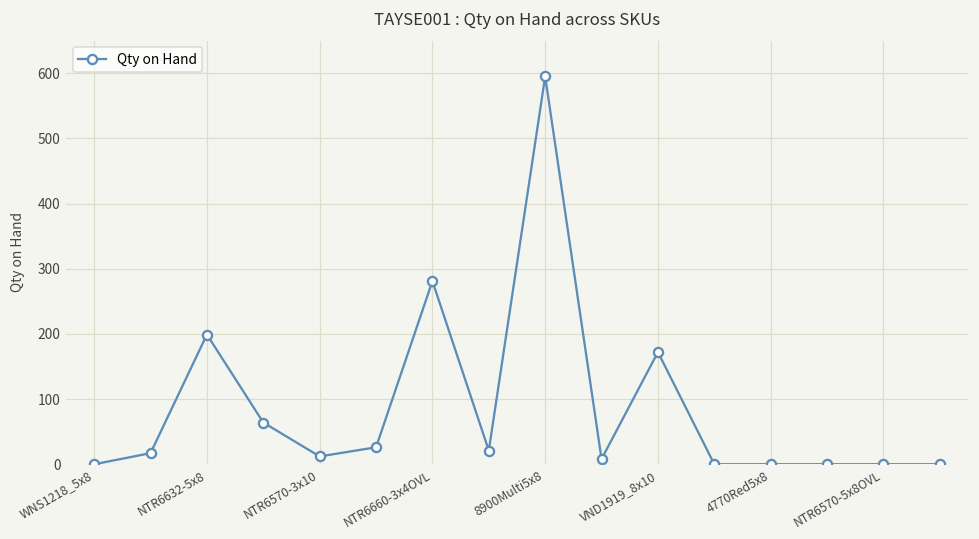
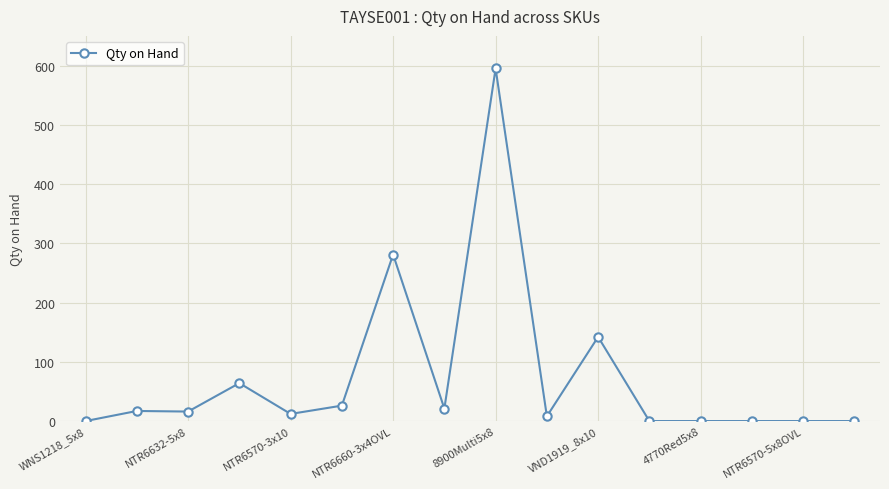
NTR6632-5x8: 200 -> 20
VND1919_8x10: 170 -> 140
